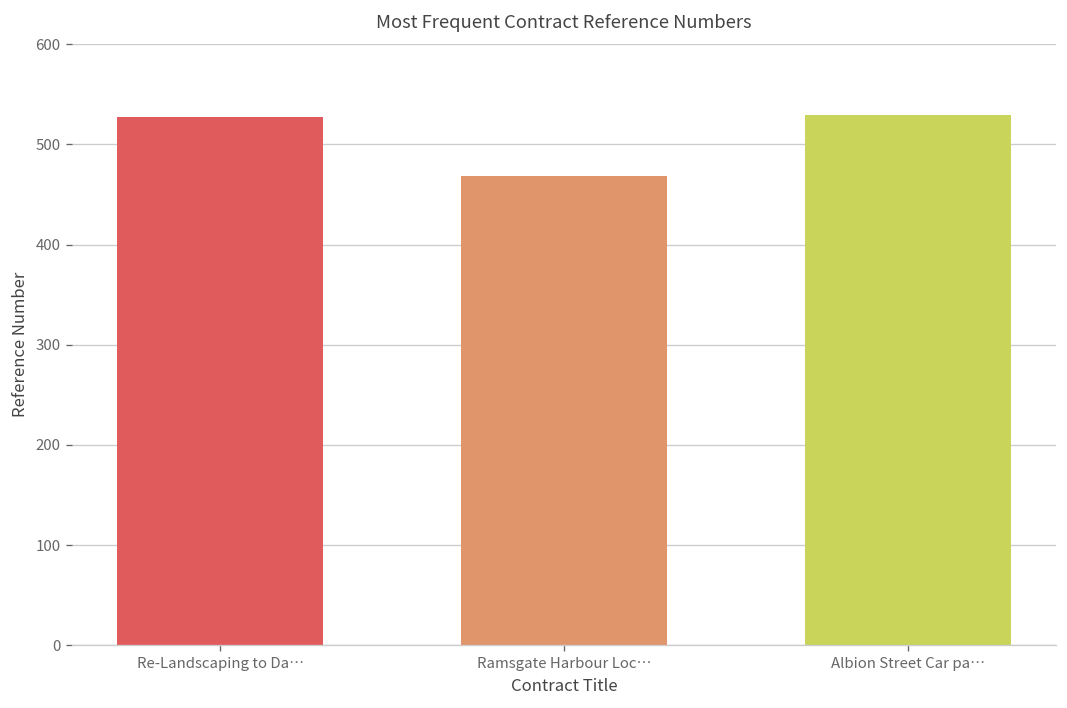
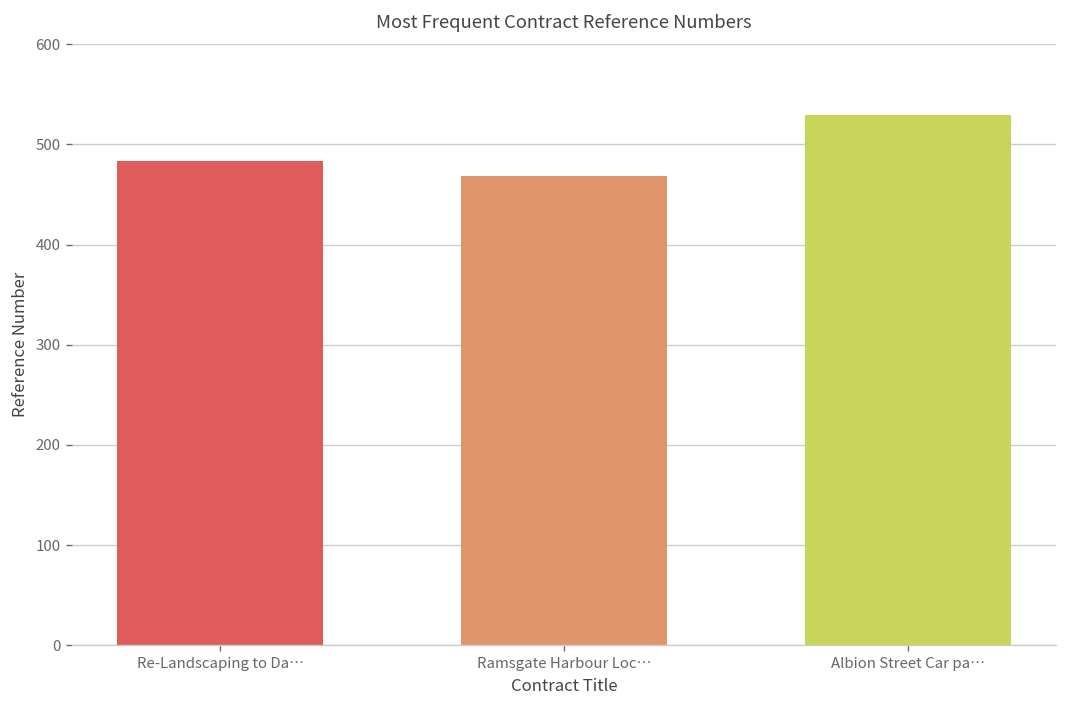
Re-Landscaping to Da…: 530 -> 480
